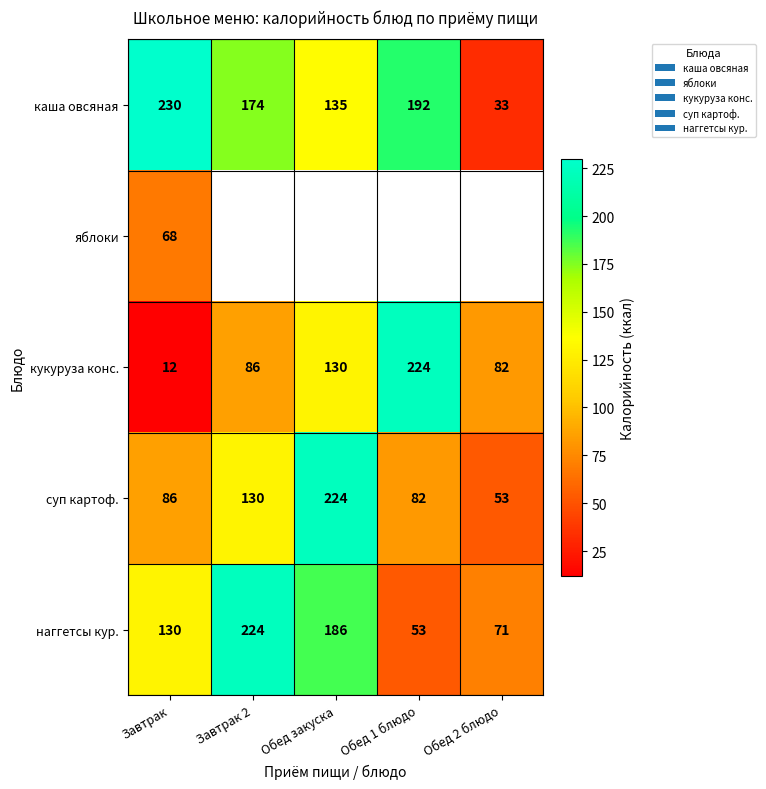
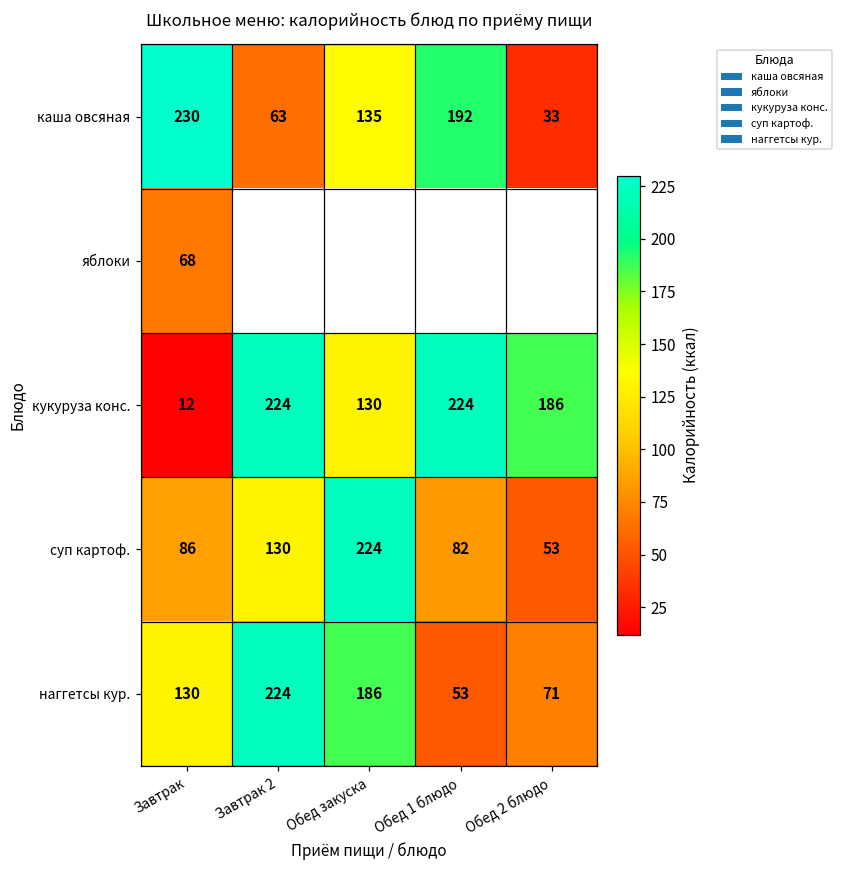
каша овсяная, Завтрак 2: 174 -> 63
кукуруза конс., Завтрак 2: 86 -> 224
кукуруза конс., Обед 2 блюдо: 82 -> 186
